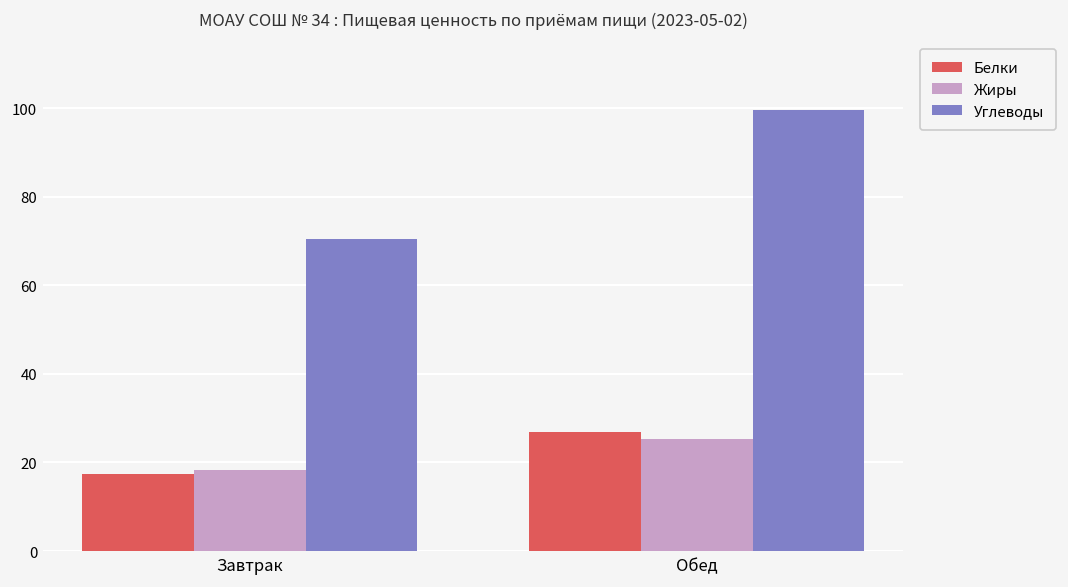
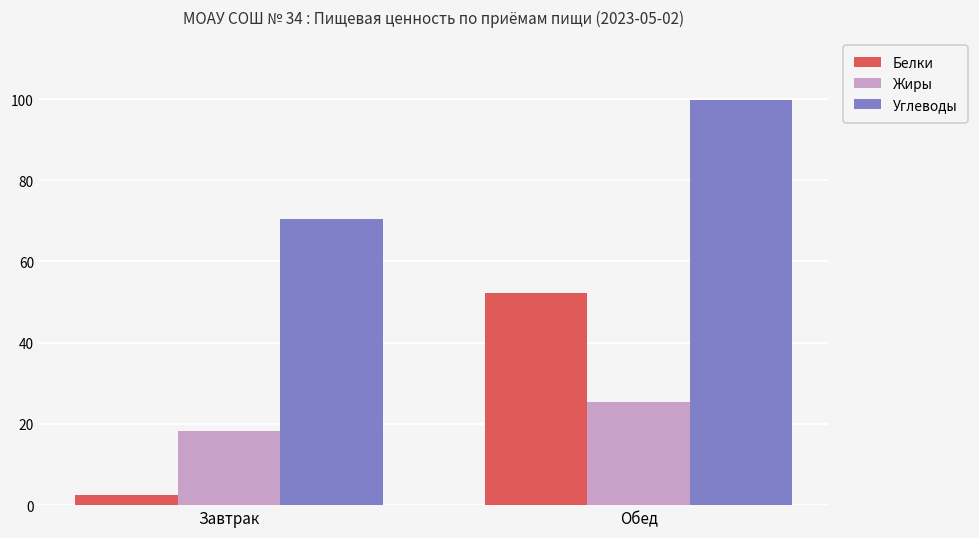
Белки, Завтрак: 17 -> 2
Белки, Обед: 27 -> 52
